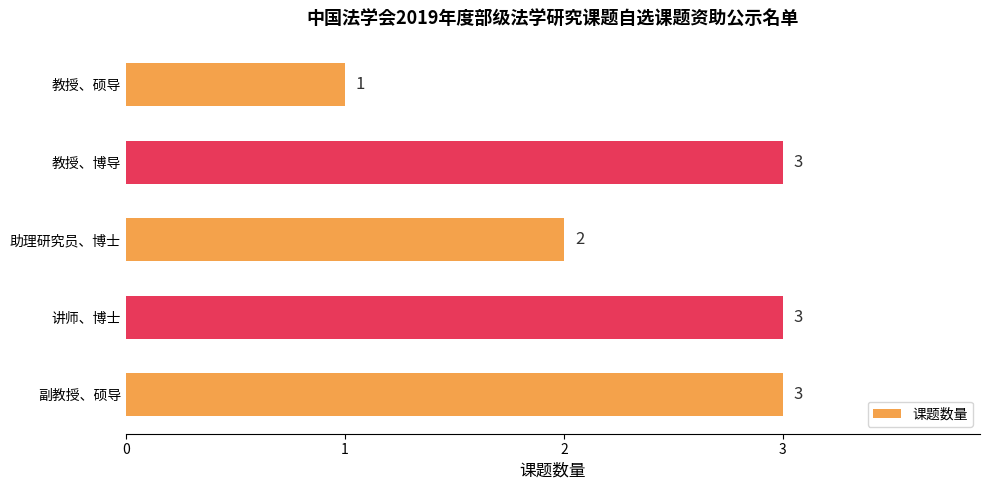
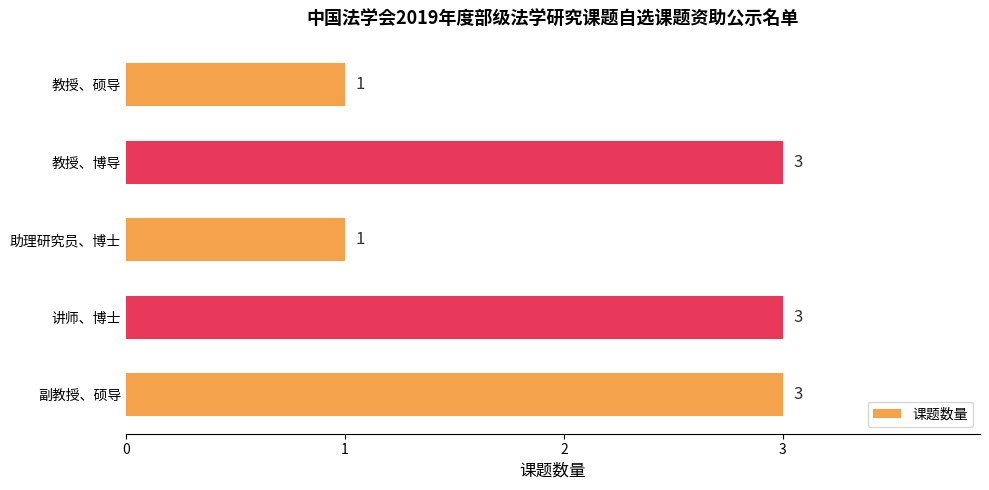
助理研究员、博士: 2 -> 1
